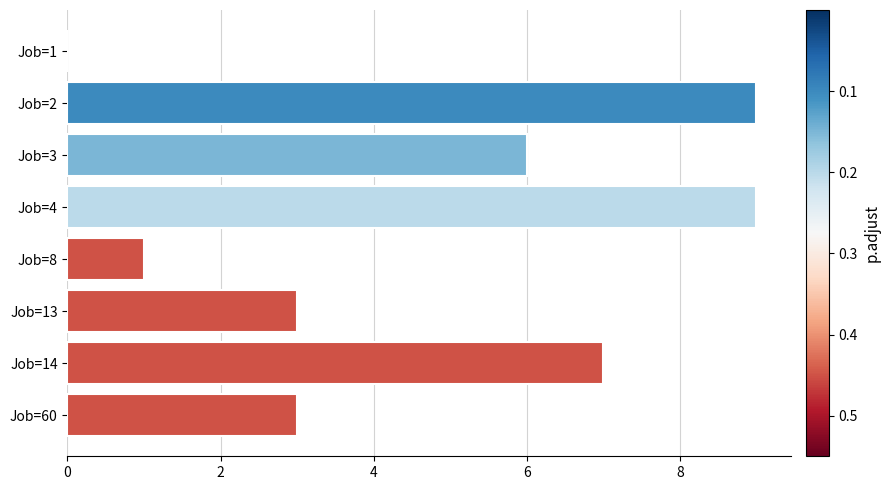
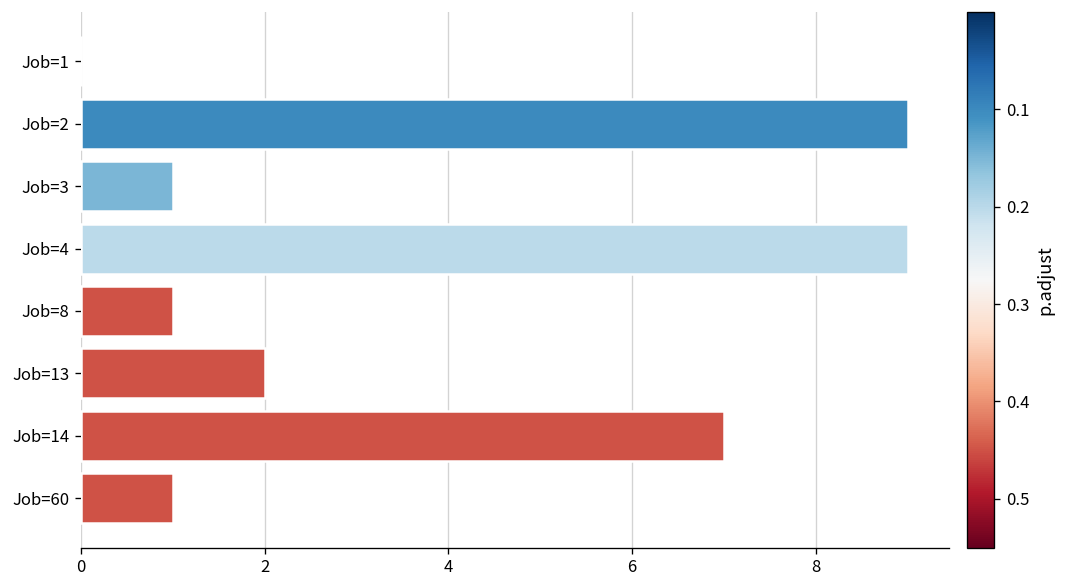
Job=3: 6 -> 1
Job=13: 3 -> 2
Job=60: 3 -> 1
